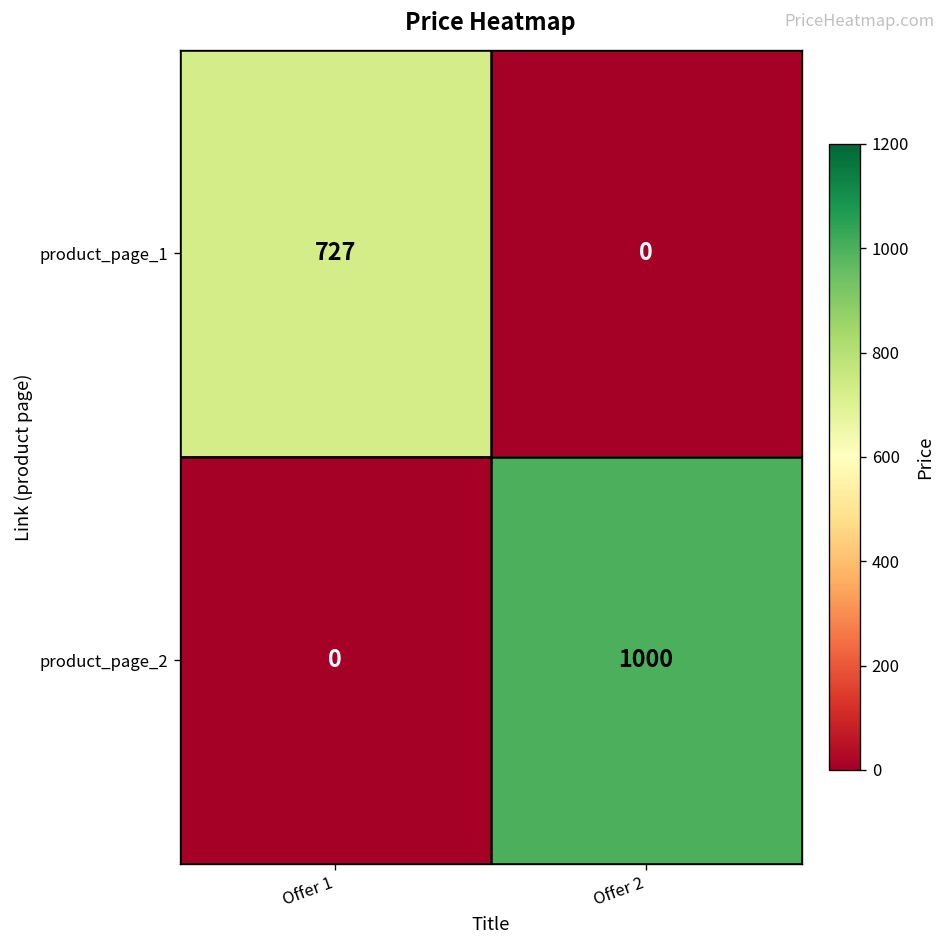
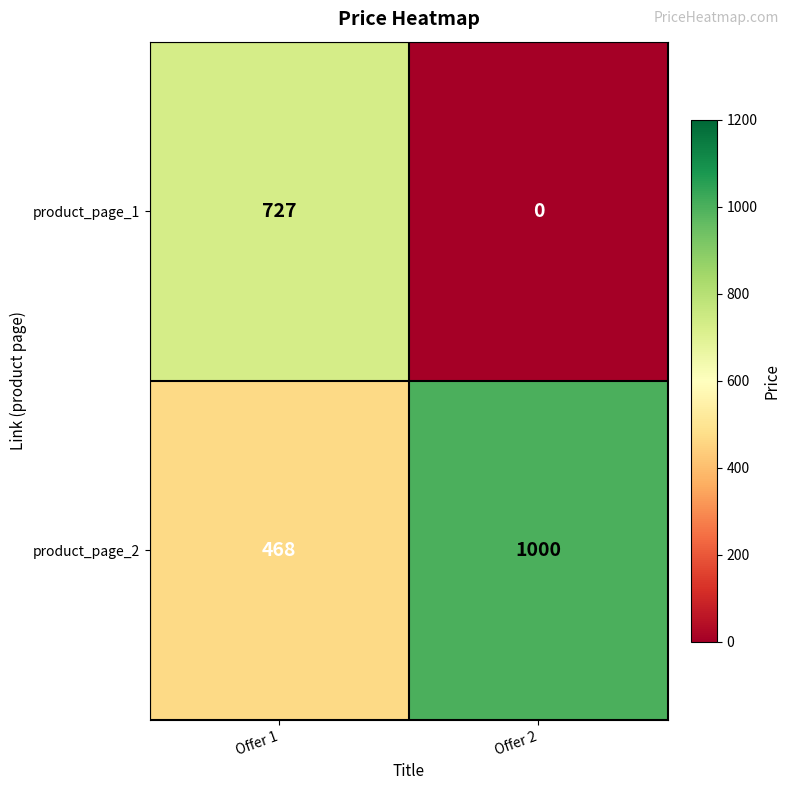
product_page_2, Offer 1: 0 -> 468
